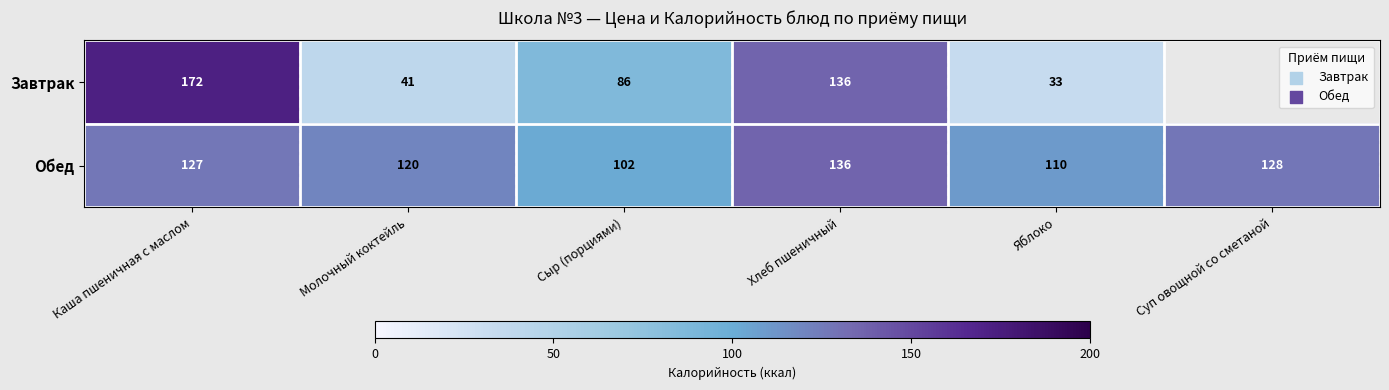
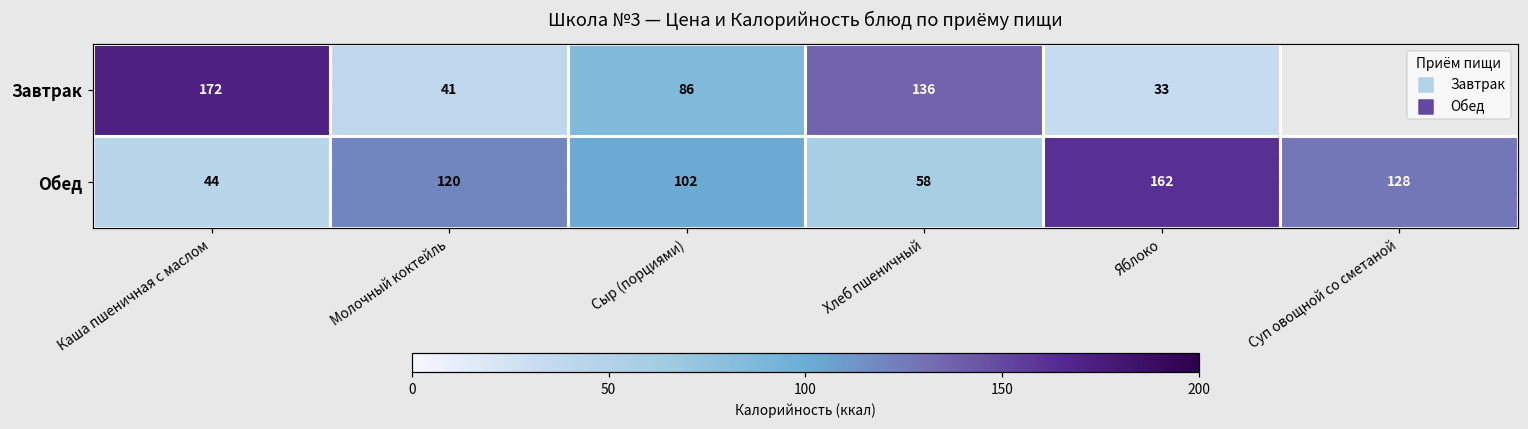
Обед, Каша пшеничная с маслом: 127 -> 44
Обед, Хлеб пшеничный: 136 -> 58
Обед, Яблоко: 110 -> 162
